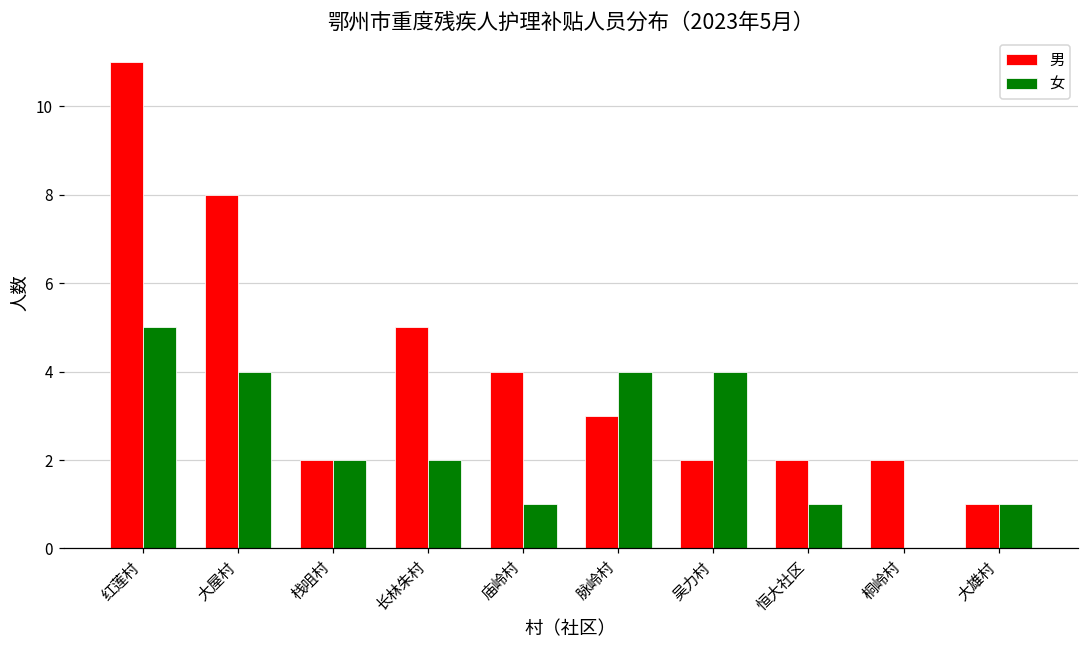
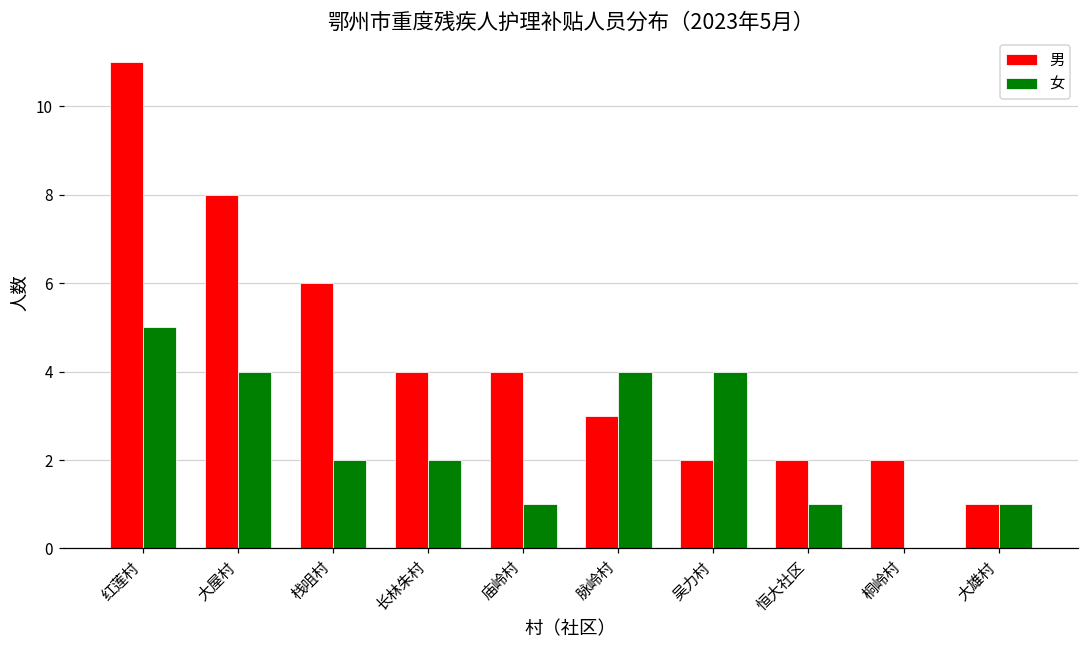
男, 栈咀村: 2 -> 6
男, 长林朱村: 5 -> 4
